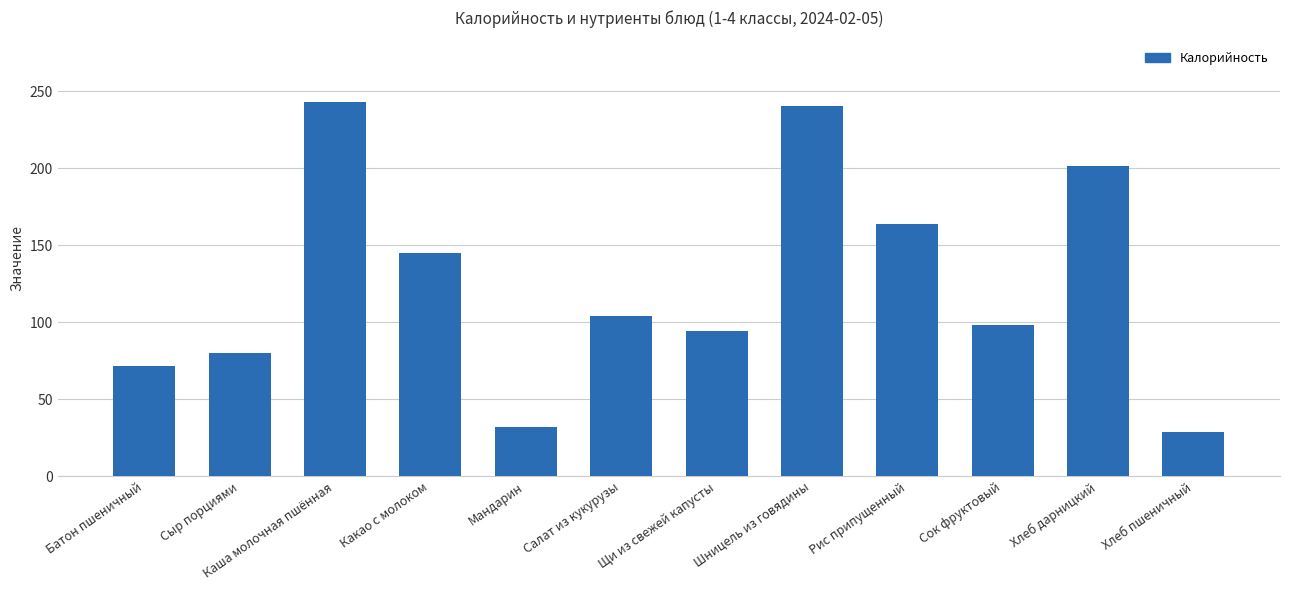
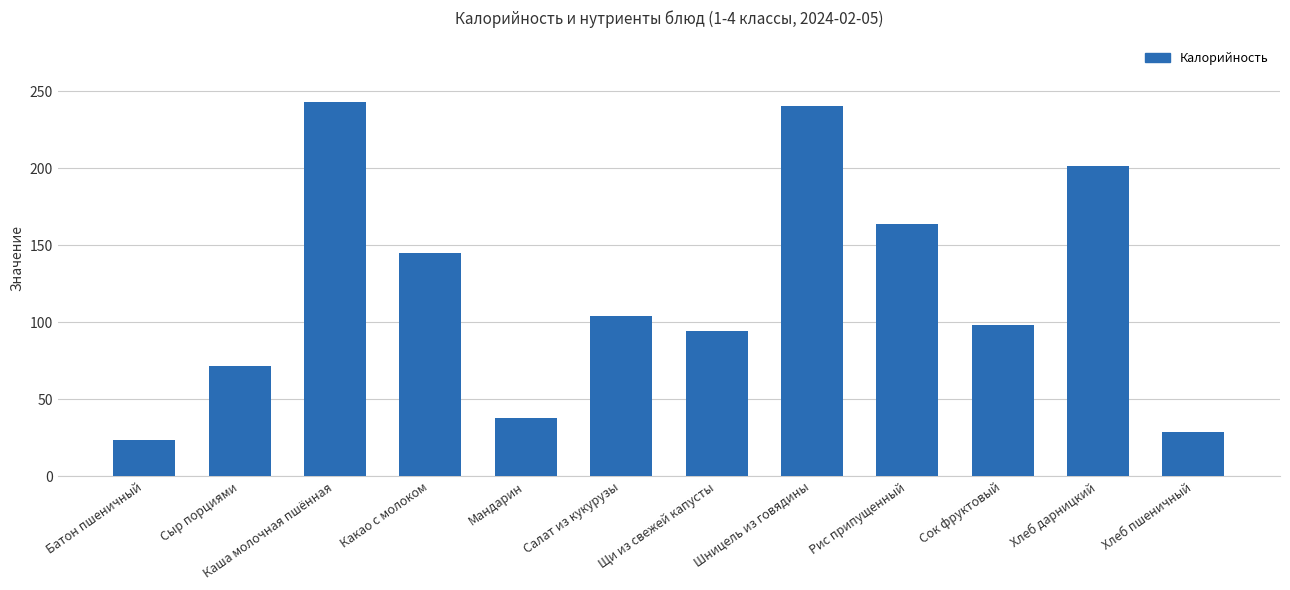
Батон пшеничный: 71 -> 23
Сыр порциями: 80 -> 72
Мандарин: 32 -> 38
